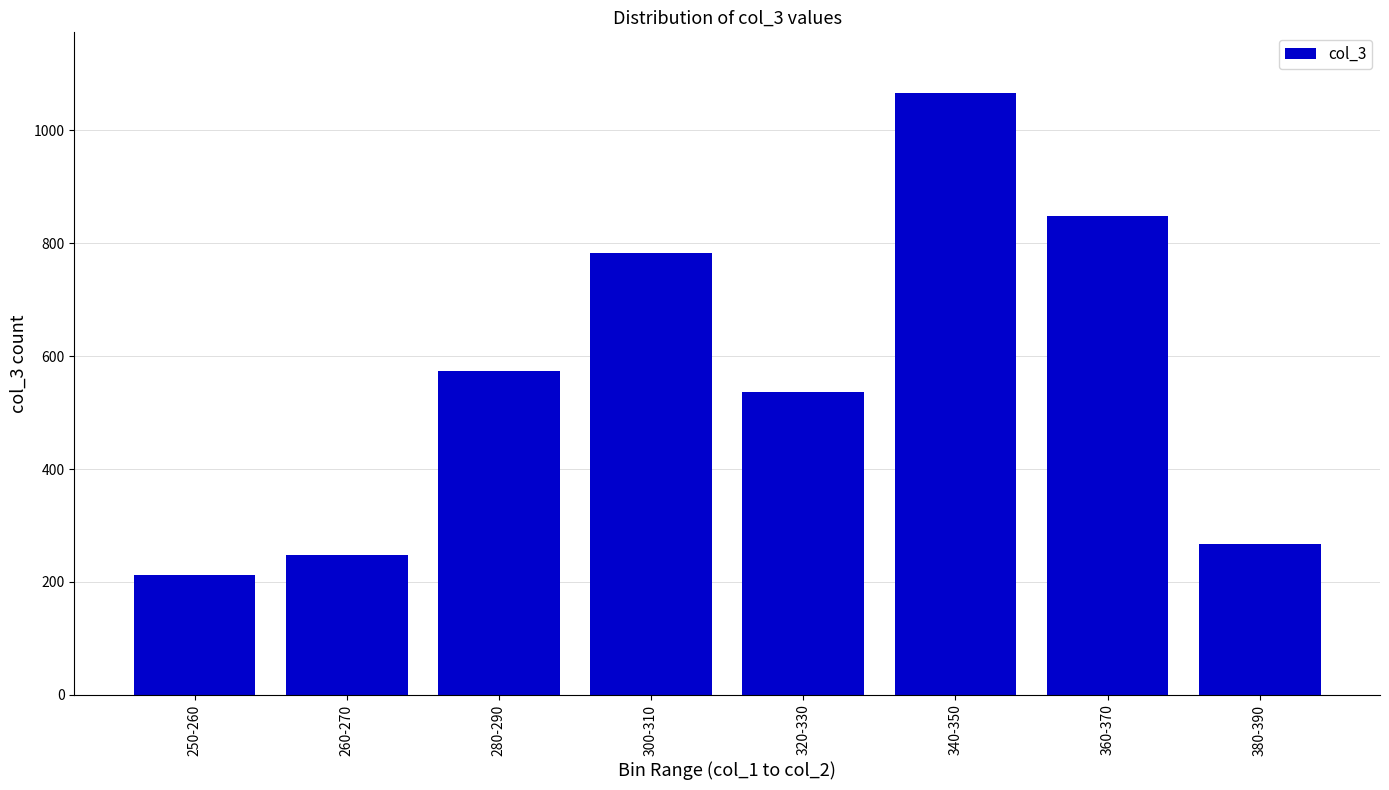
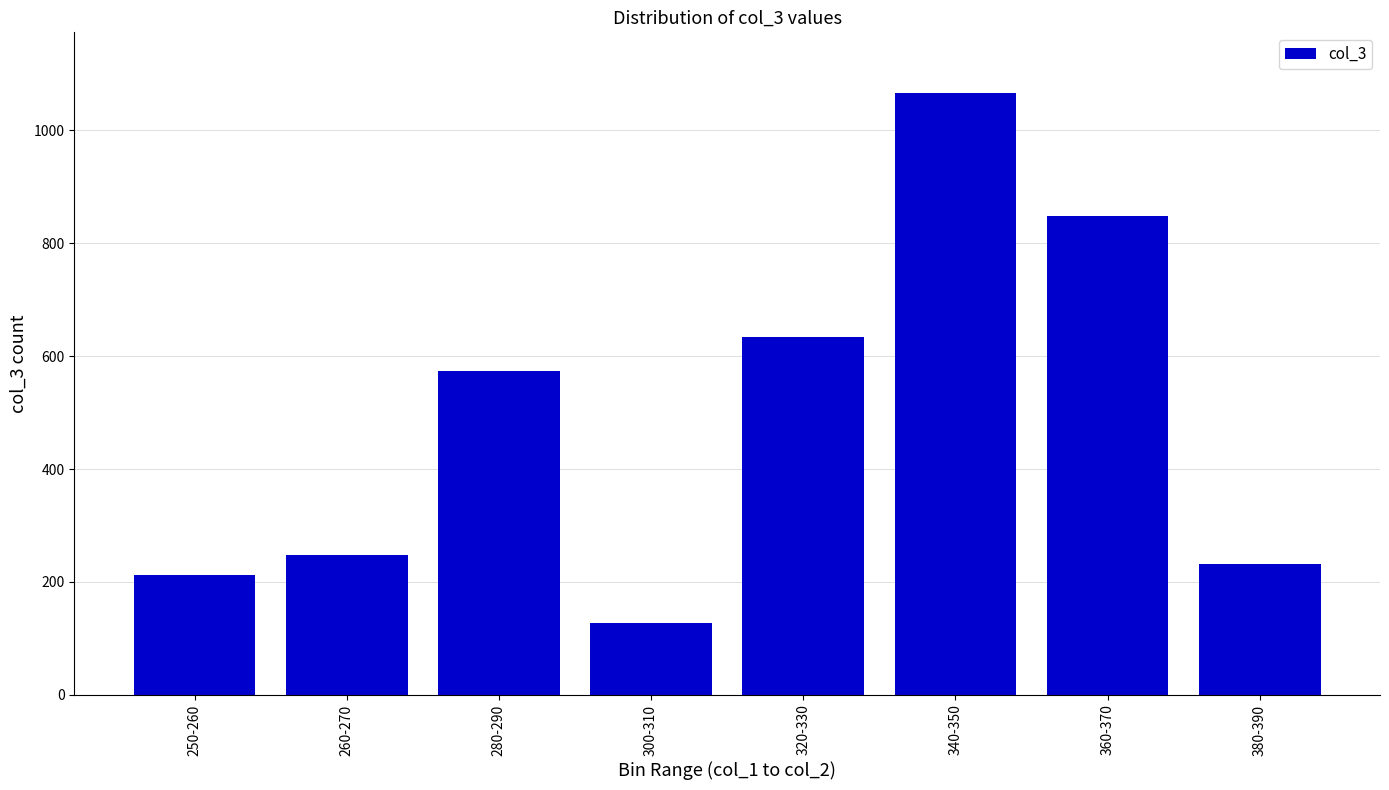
300-310: 780 -> 130
320-330: 540 -> 630
380-390: 270 -> 230
